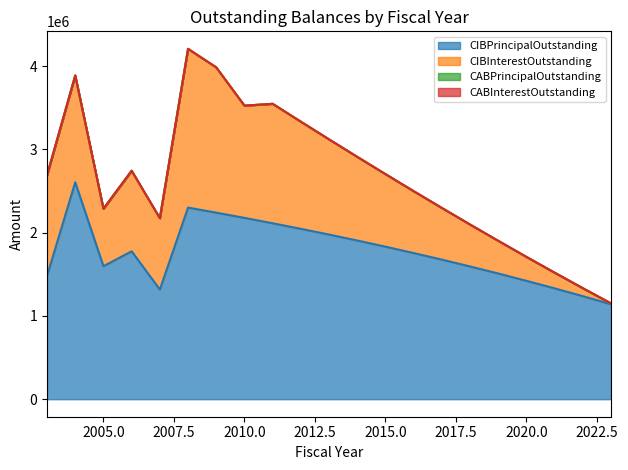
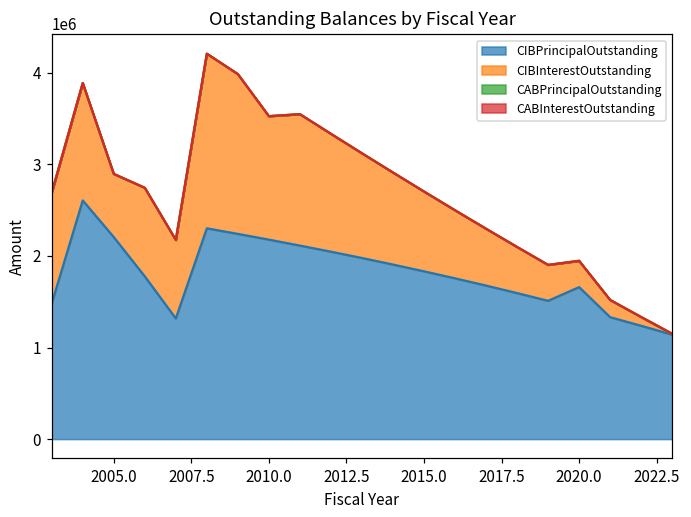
CIBPrincipalOutstanding, 2005.0: 1600000 -> 2200000
CIBPrincipalOutstanding, 2020.0: 1400000 -> 1700000
